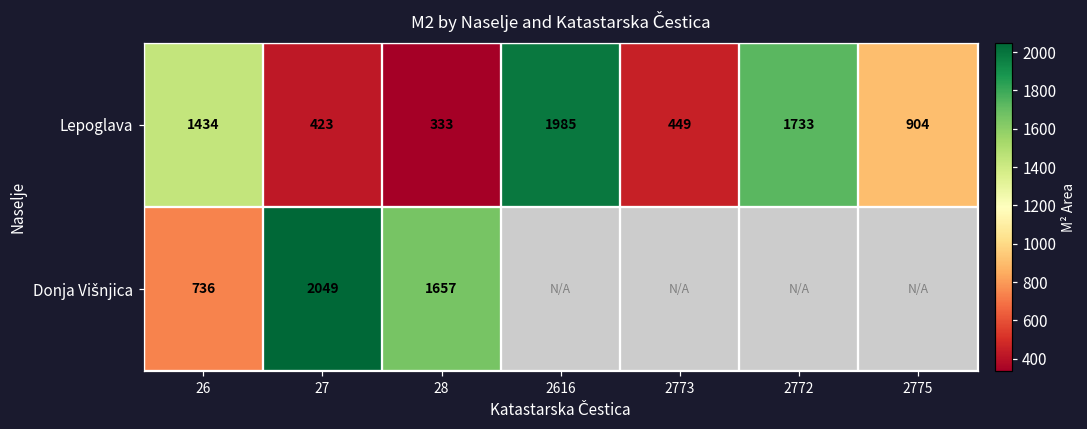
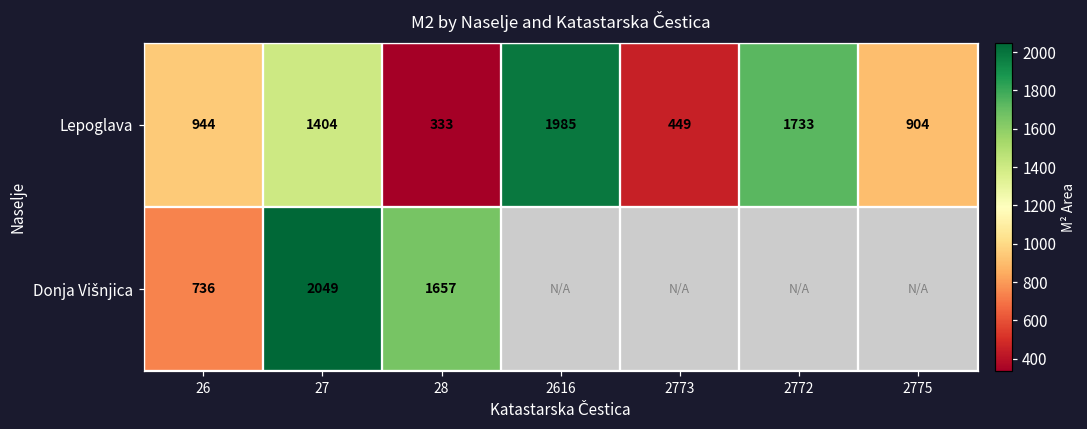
Lepoglava, 26: 1434 -> 944
Lepoglava, 27: 423 -> 1404
